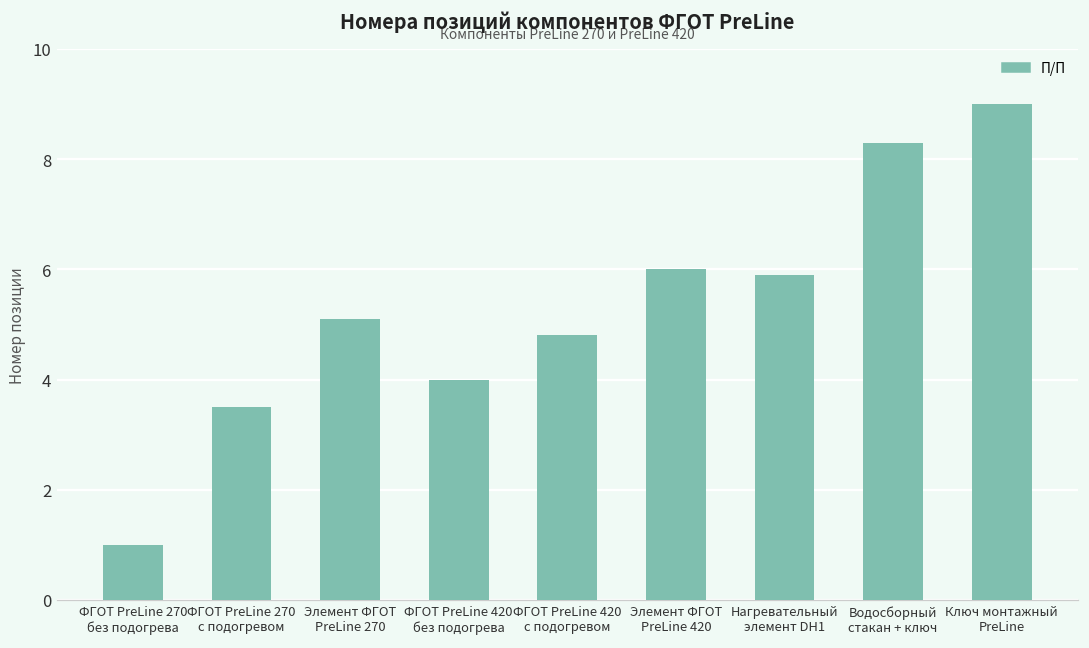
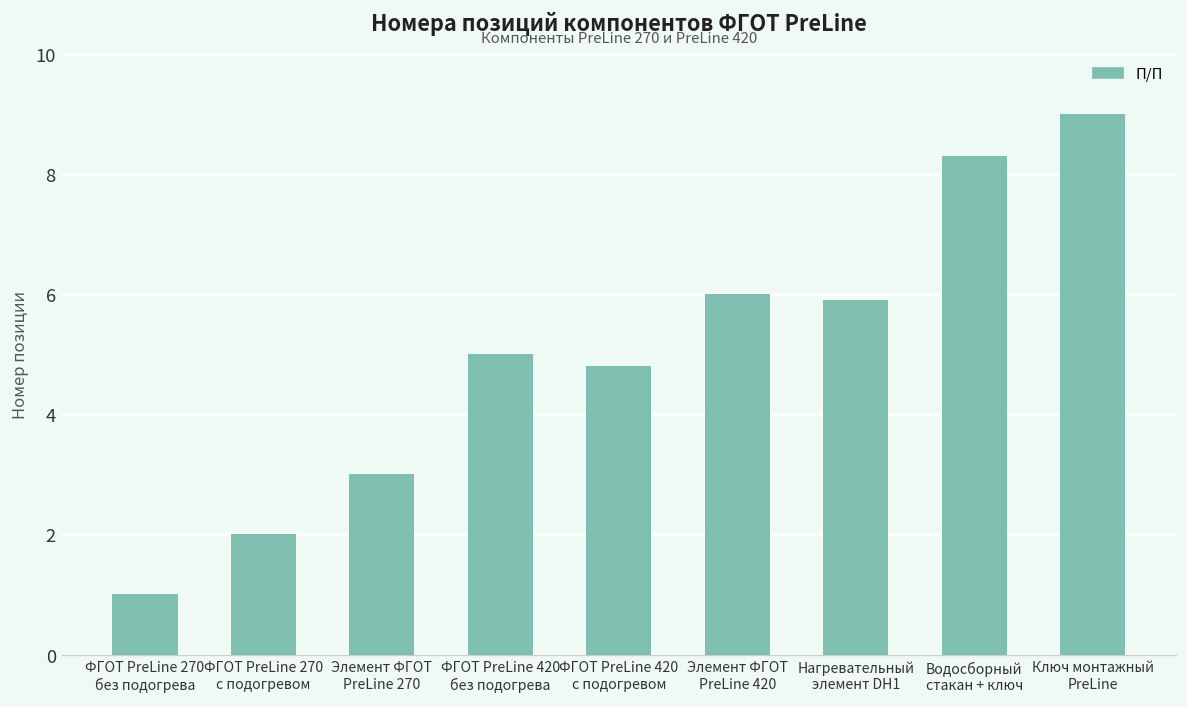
ФГОТ PreLine 270 с подогревом: 3.5 -> 2.0
Элемент ФГОТ PreLine 270: 5.1 -> 3.0
ФГОТ PreLine 420 без подогрева: 4 -> 5
